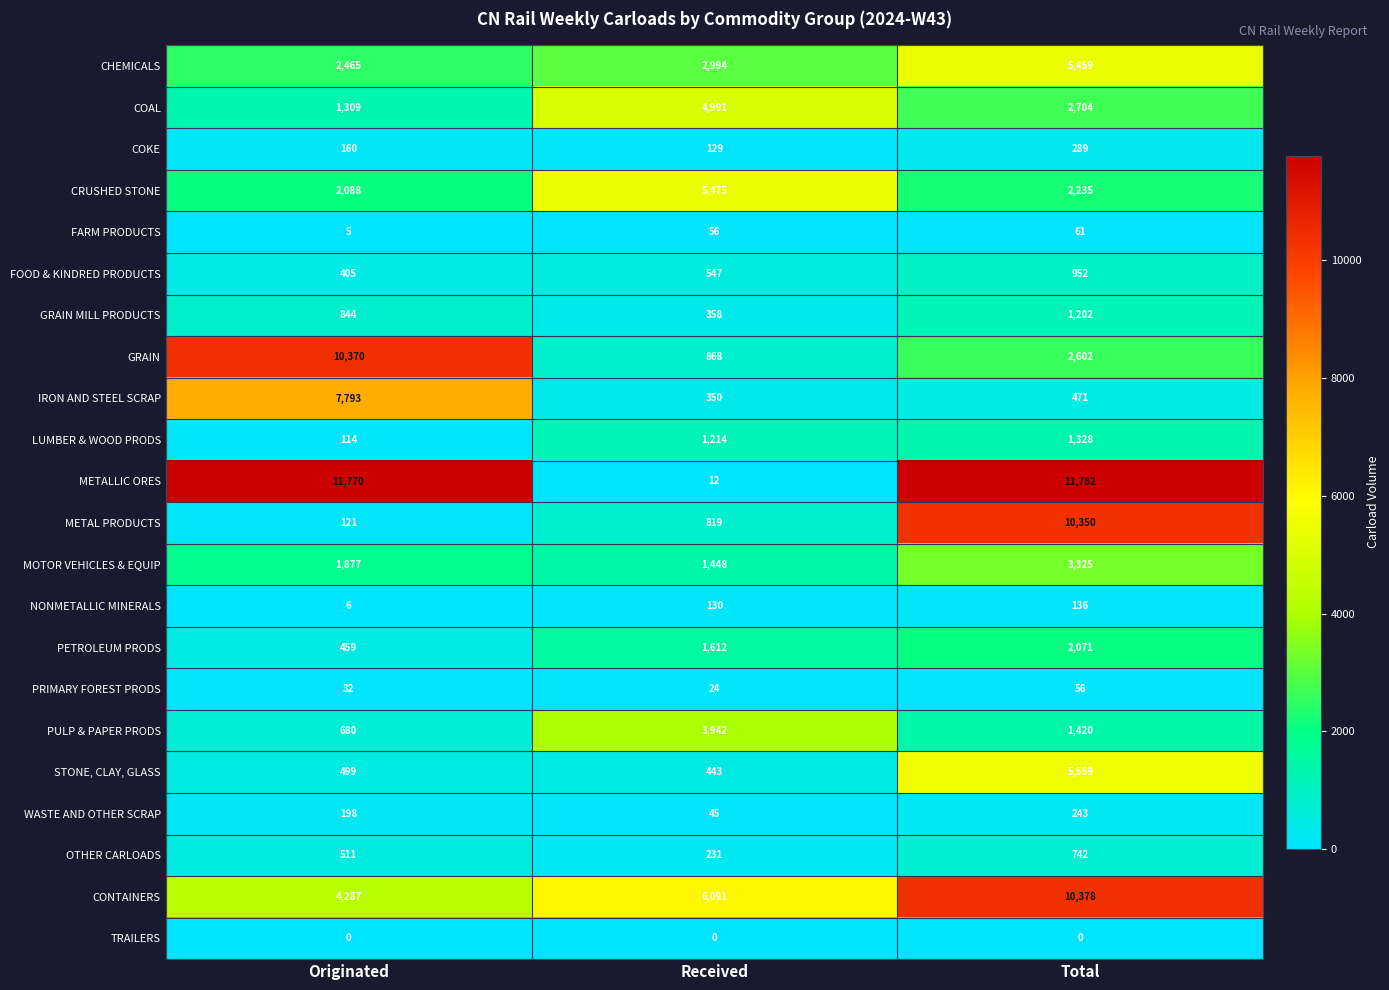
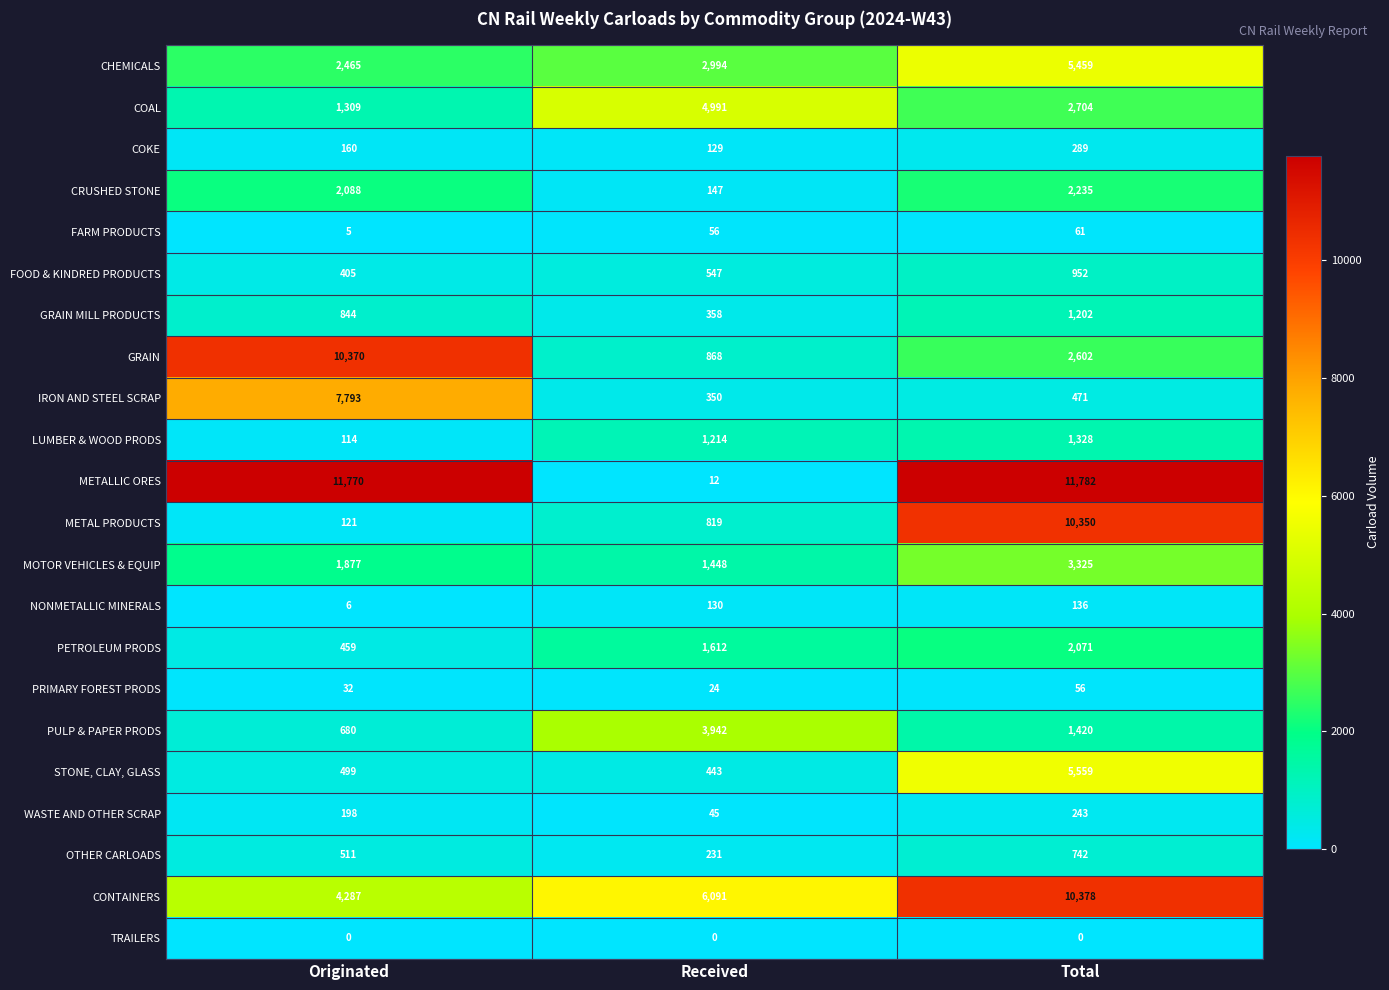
CRUSHED STONE, Received: 5,475 -> 147
